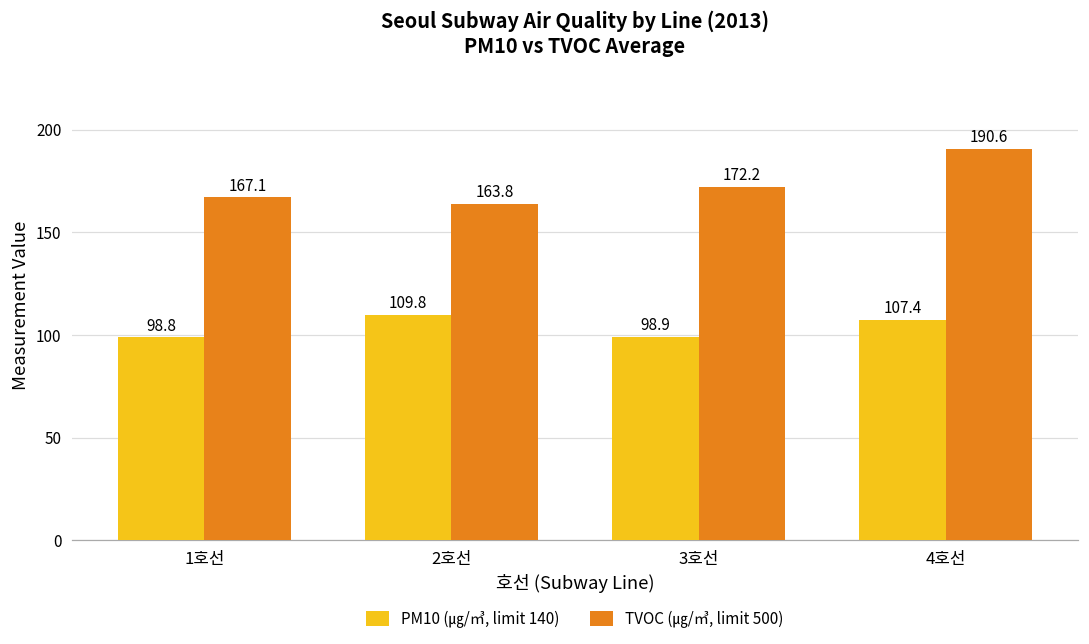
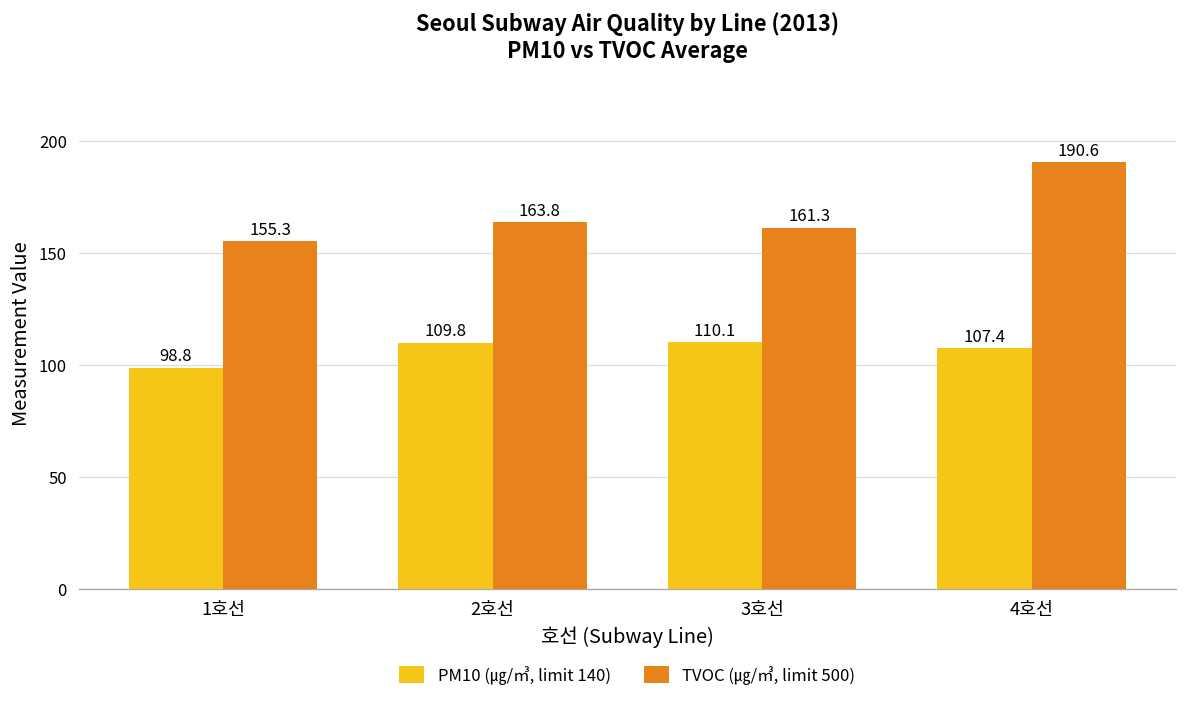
TVOC (㎍/㎥, limit 500), 1호선: 167.1 -> 155.3
PM10 (㎍/㎥, limit 140), 3호선: 98.9 -> 110.1
TVOC (㎍/㎥, limit 500), 3호선: 172.2 -> 161.3
